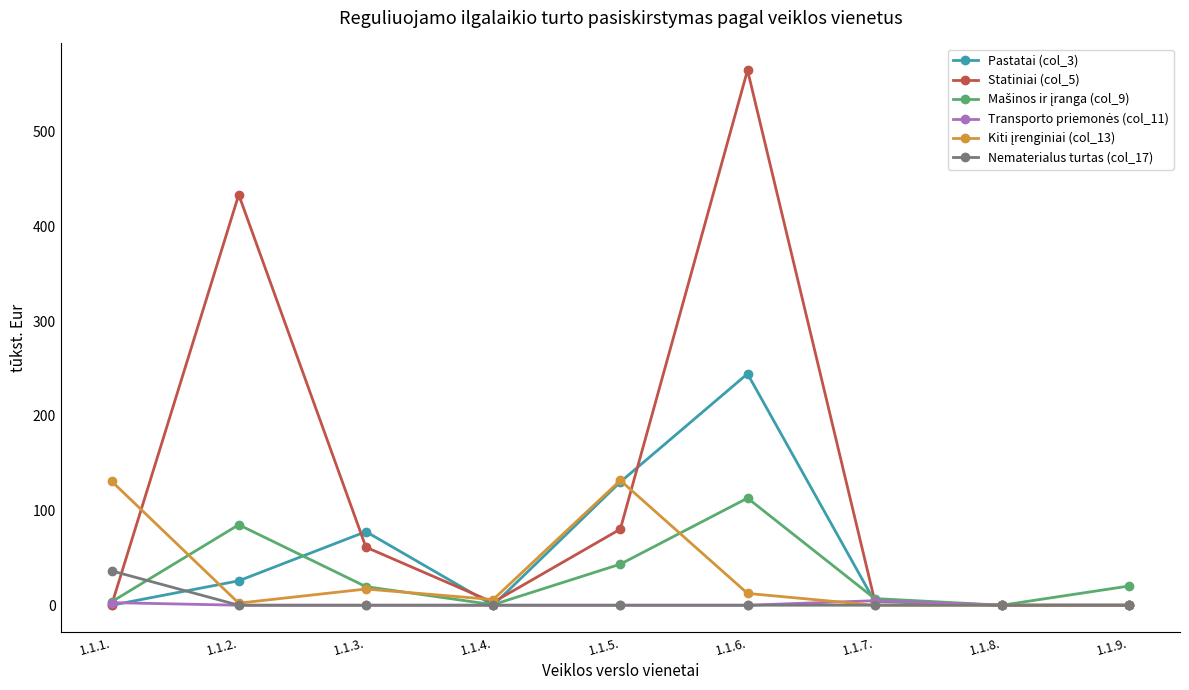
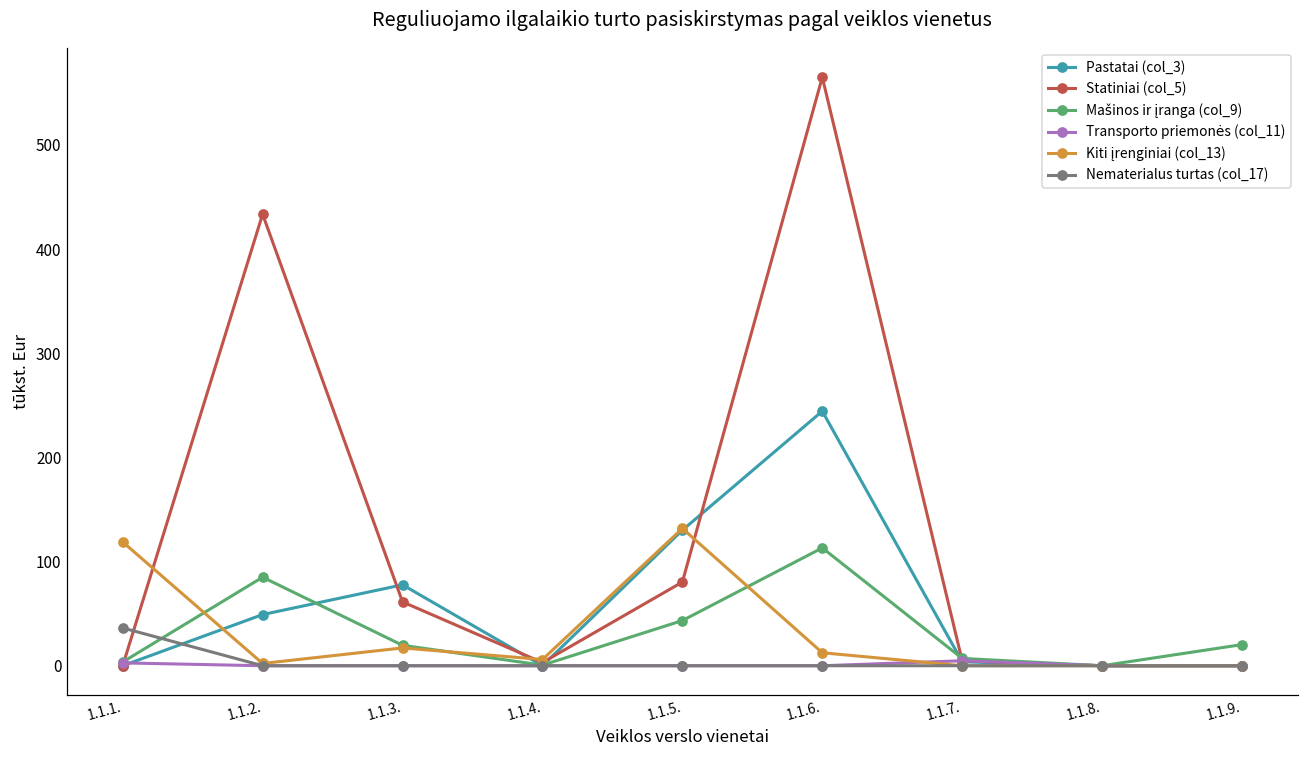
Kiti įrenginiai (col_13), 1.1.1.: 130 -> 120
Pastatai (col_3), 1.1.2.: 30 -> 50
